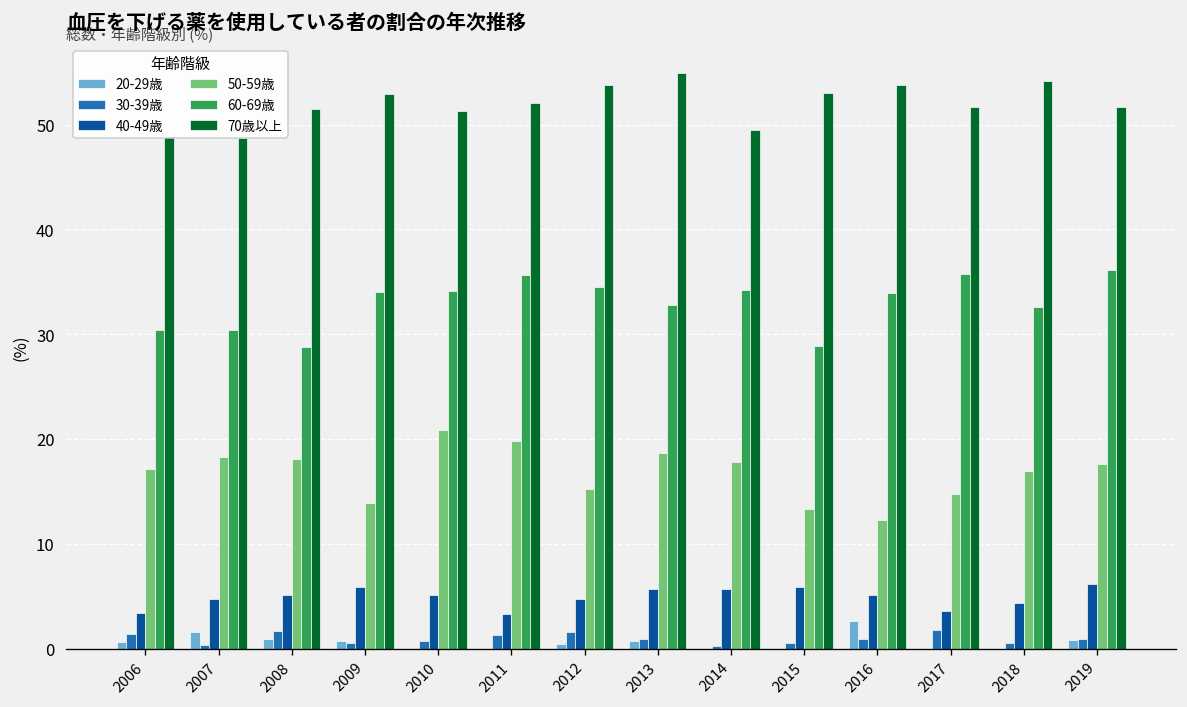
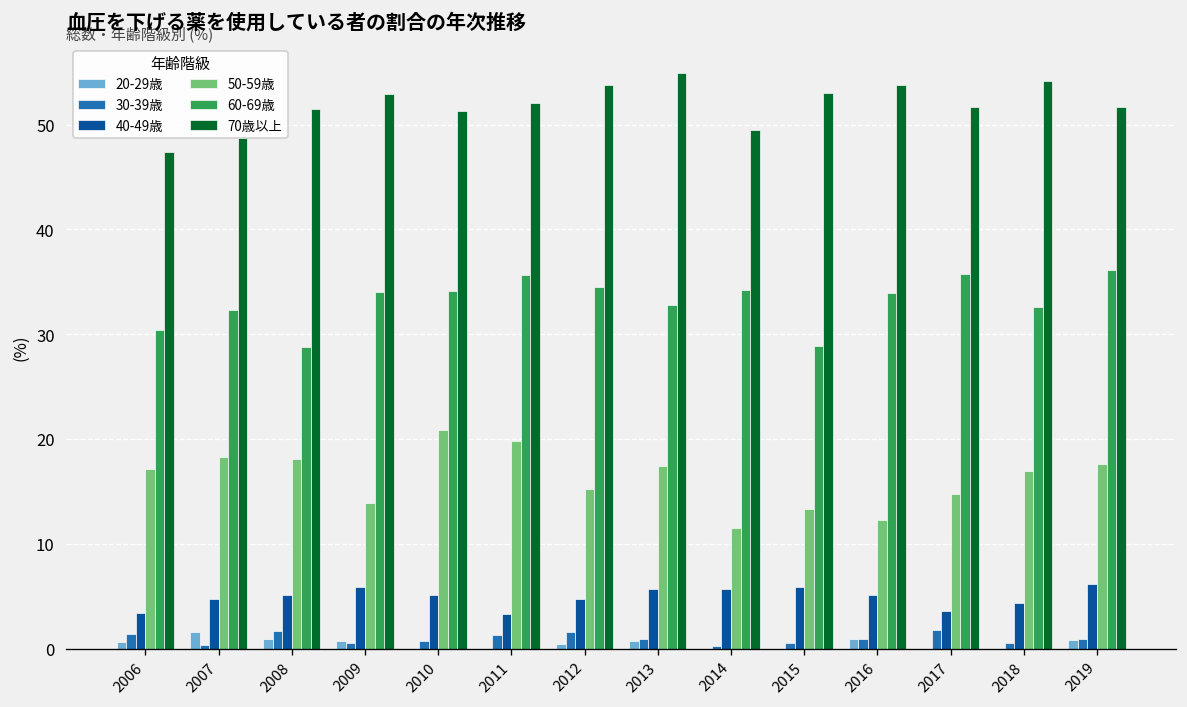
70歳以上, 2006: 49 -> 47
60-69歳, 2007: 30 -> 32
50-59歳, 2013: 19 -> 17
50-59歳, 2014: 18 -> 12
20-29歳, 2016: 3 -> 1
